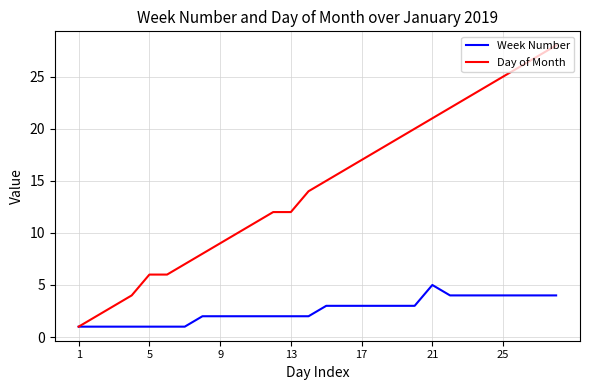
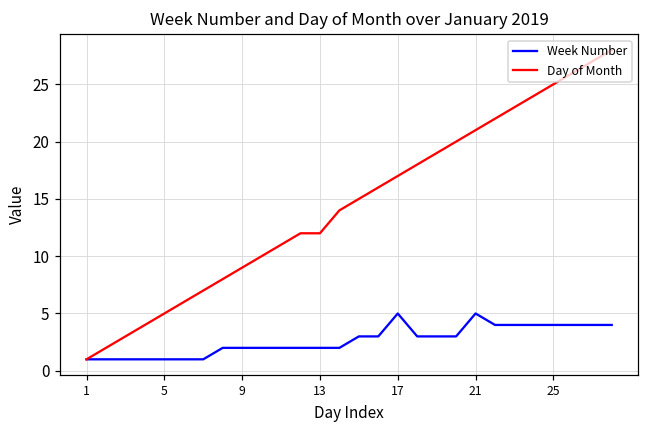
Day of Month, 5: 6 -> 5
Week Number, 17: 3 -> 5
